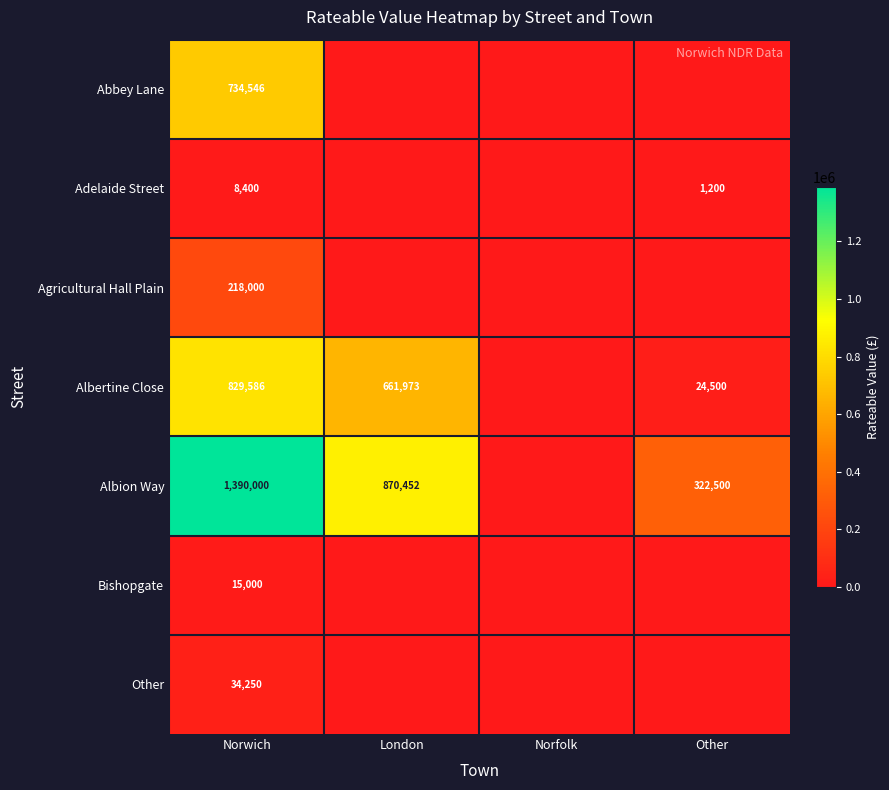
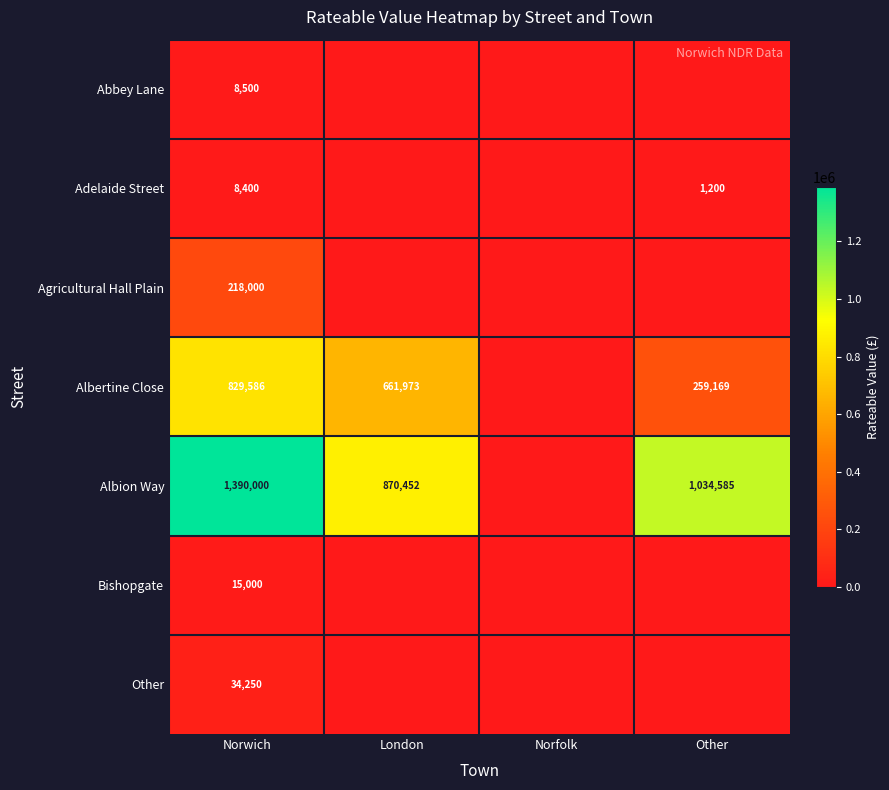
Abbey Lane, Norwich: 734,546 -> 8,500
Albertine Close, Other: 24,500 -> 259,169
Albion Way, Other: 322,500 -> 1,034,585
